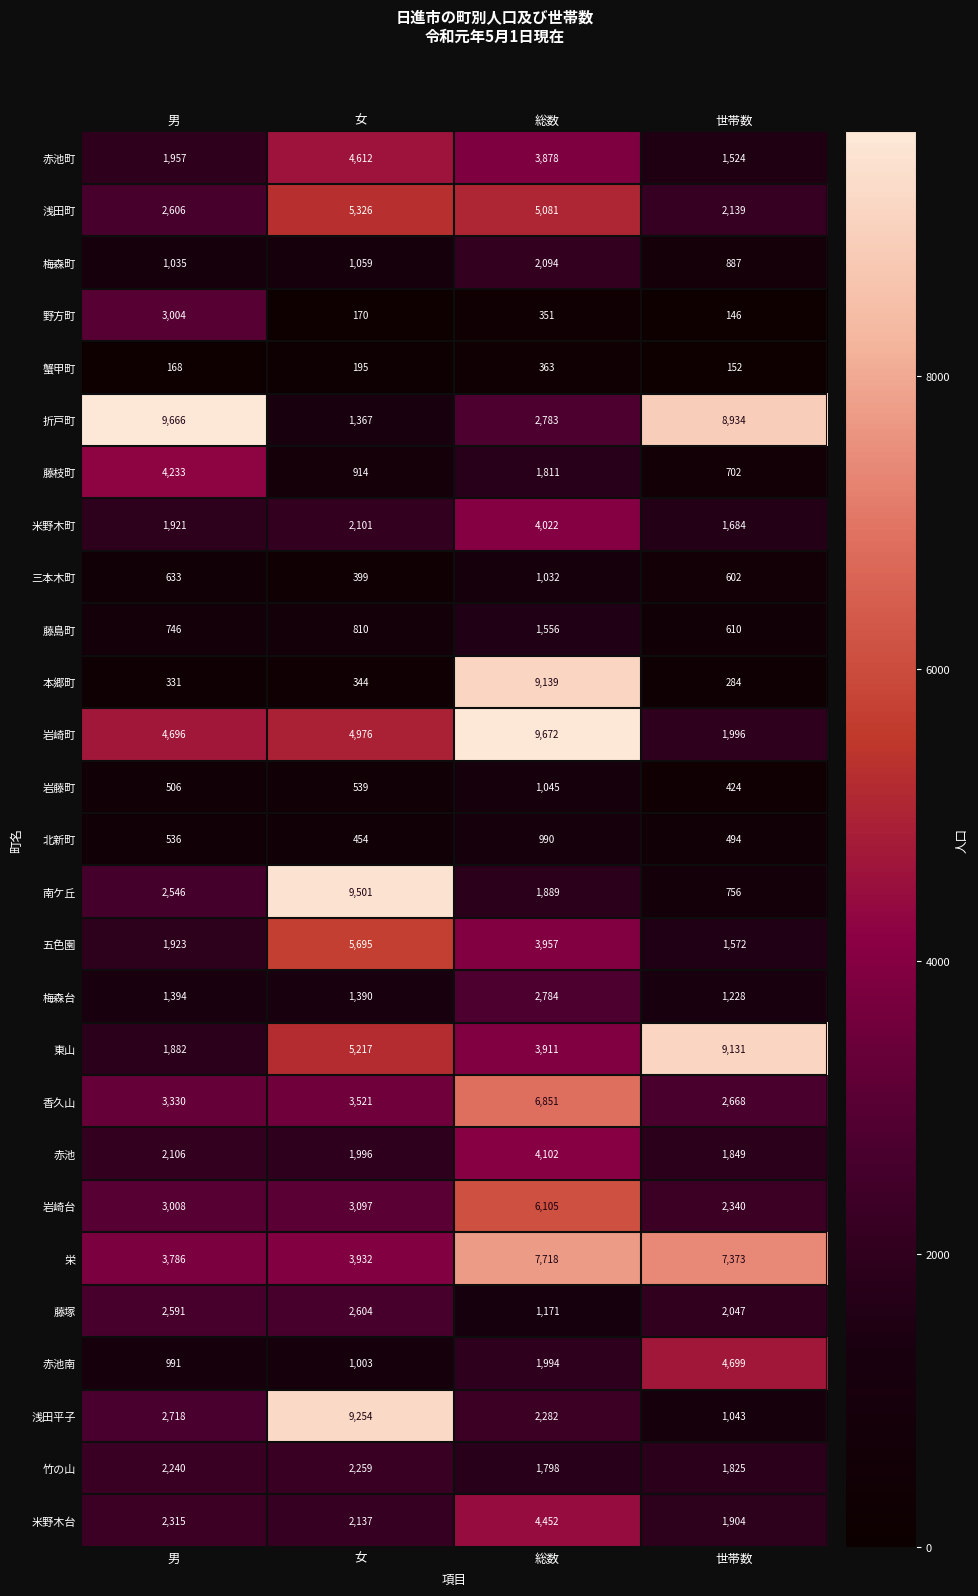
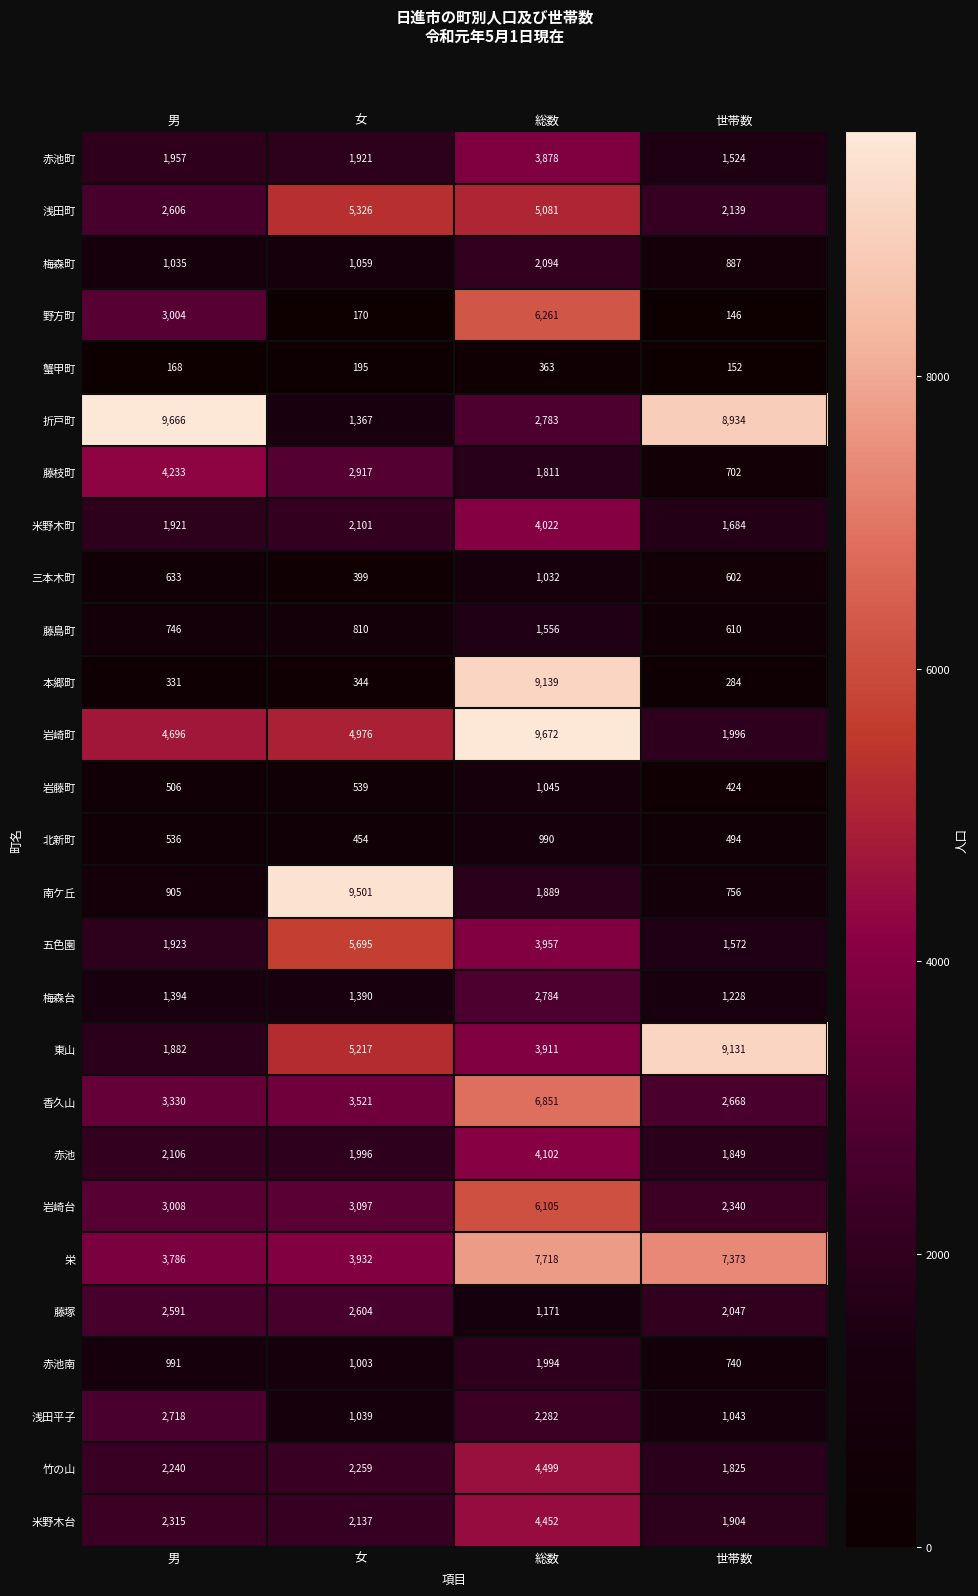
赤池町, 女: 4,612 -> 1,921
野方町, 総数: 351 -> 6,261
藤枝町, 女: 914 -> 2,917
南ケ丘, 男: 2,546 -> 905
赤池南, 世帯数: 4,699 -> 740
浅田平子, 女: 9,254 -> 1,039
竹の山, 総数: 1,798 -> 4,499
